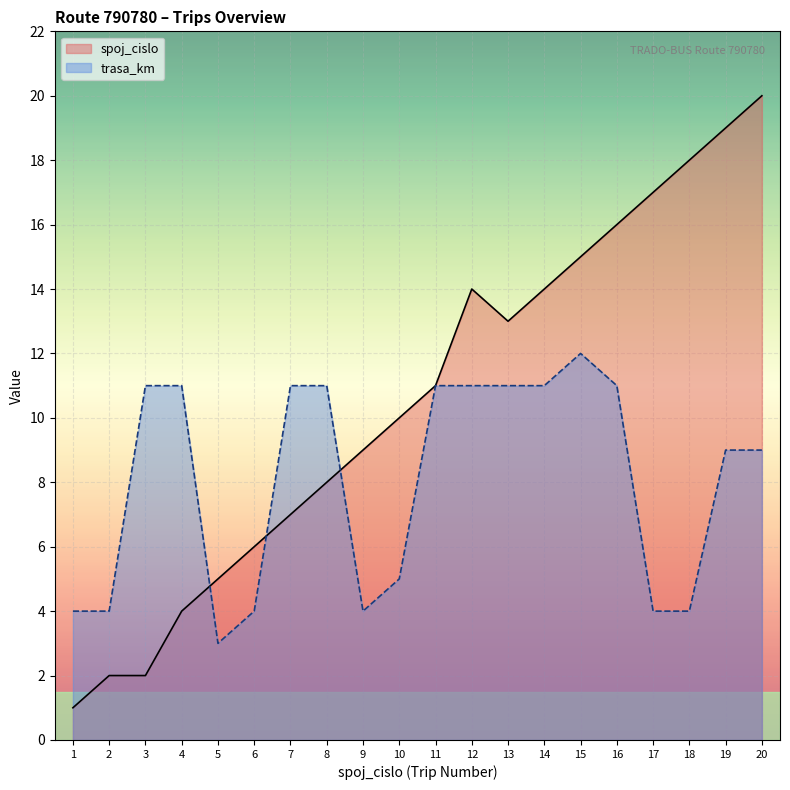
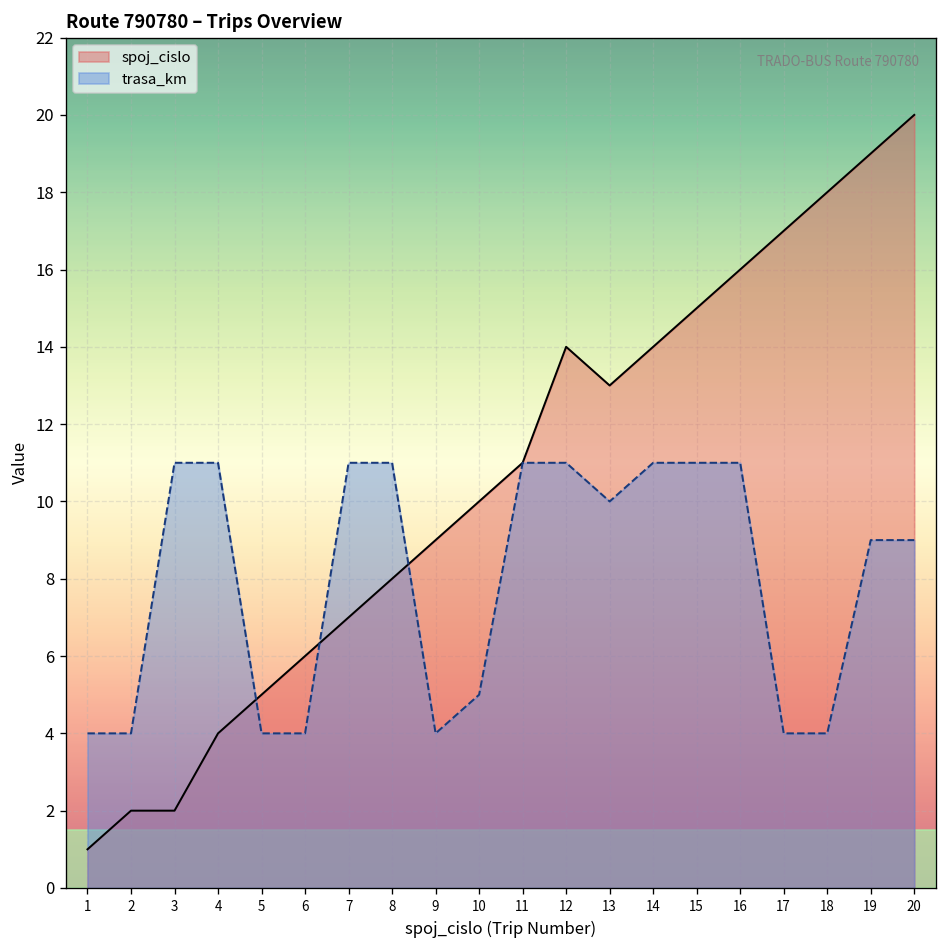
trasa_km, 5: 3 -> 4
trasa_km, 13: 11 -> 10
trasa_km, 15: 12 -> 11
